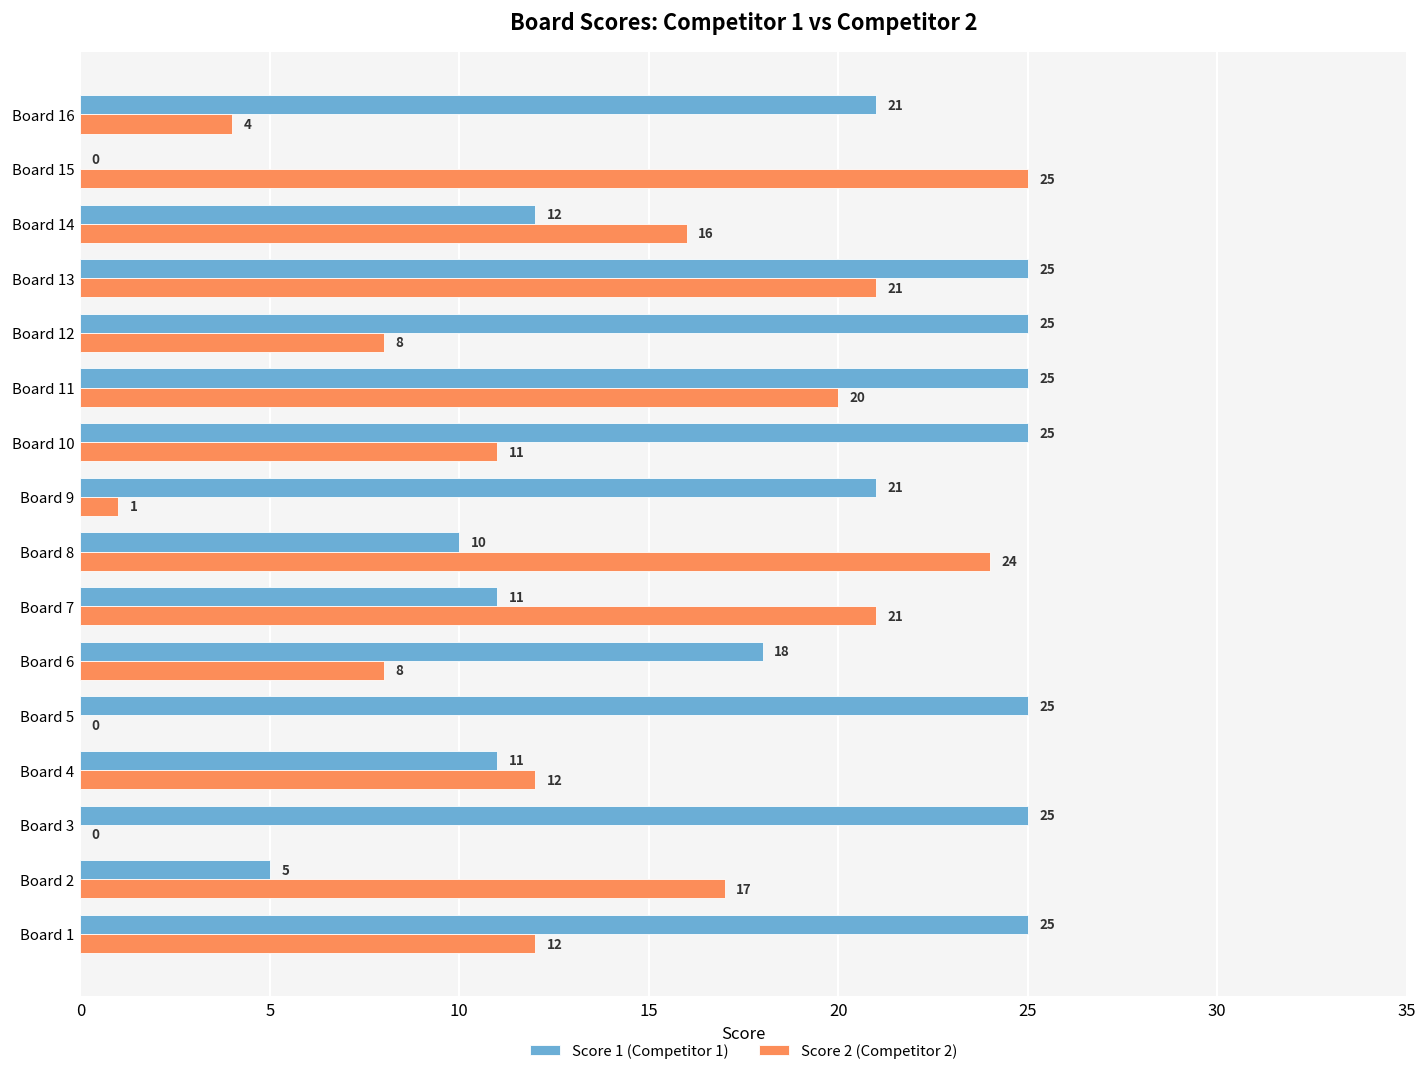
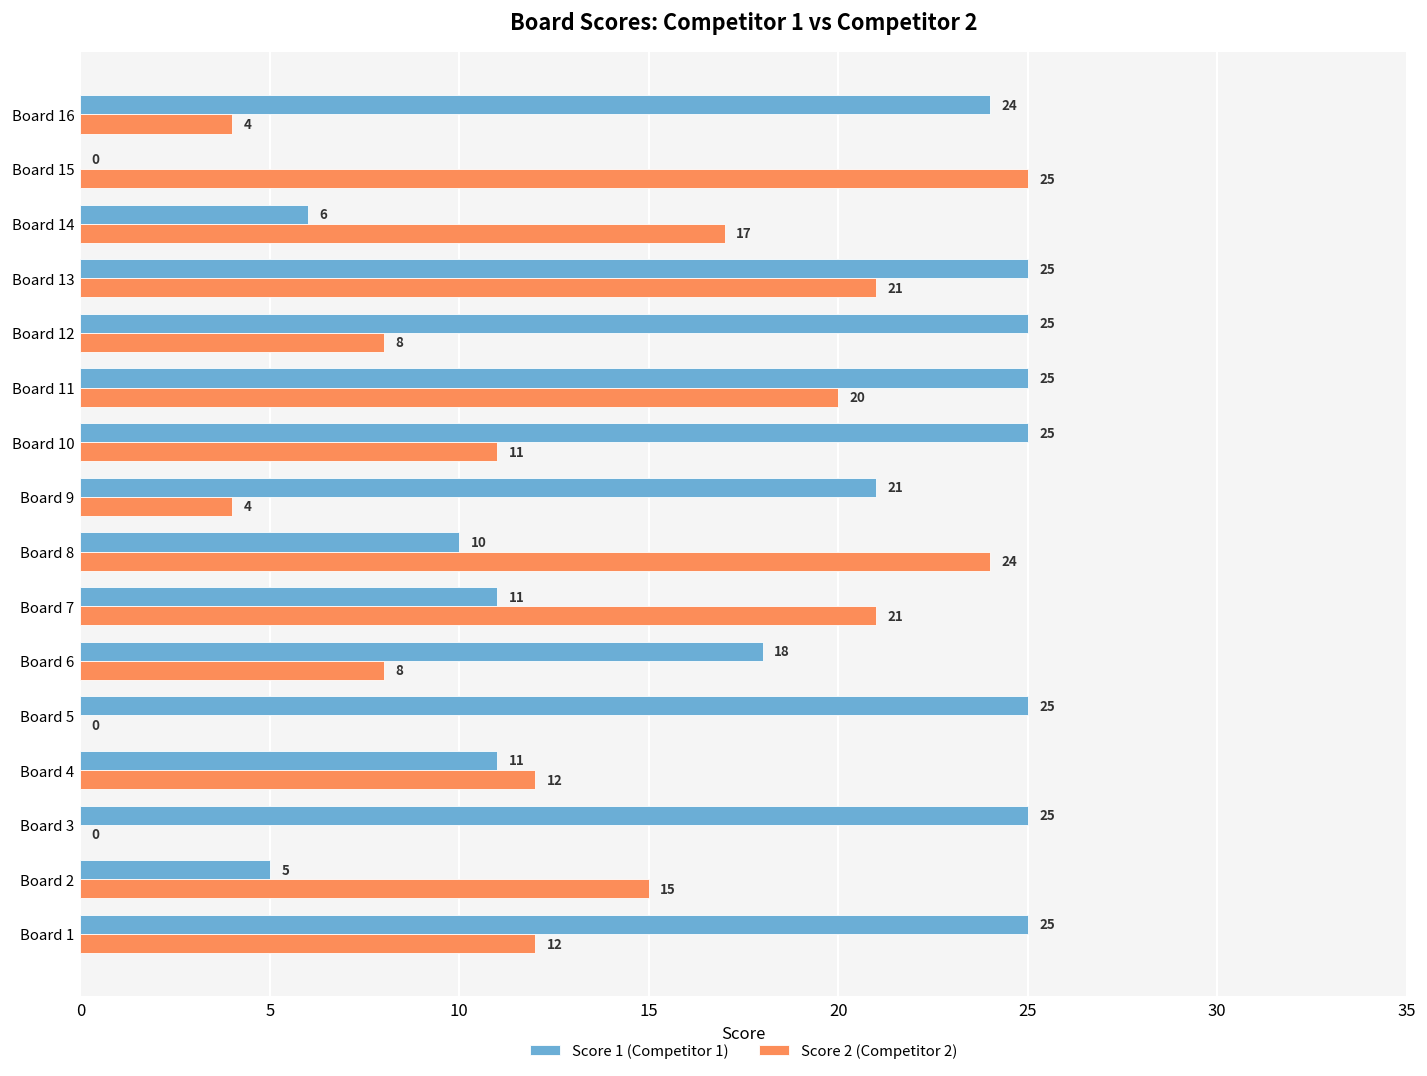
Score 1 (Competitor 1), Board 16: 21 -> 24
Score 1 (Competitor 1), Board 14: 12 -> 6
Score 2 (Competitor 2), Board 14: 16 -> 17
Score 2 (Competitor 2), Board 9: 1 -> 4
Score 2 (Competitor 2), Board 2: 17 -> 15
